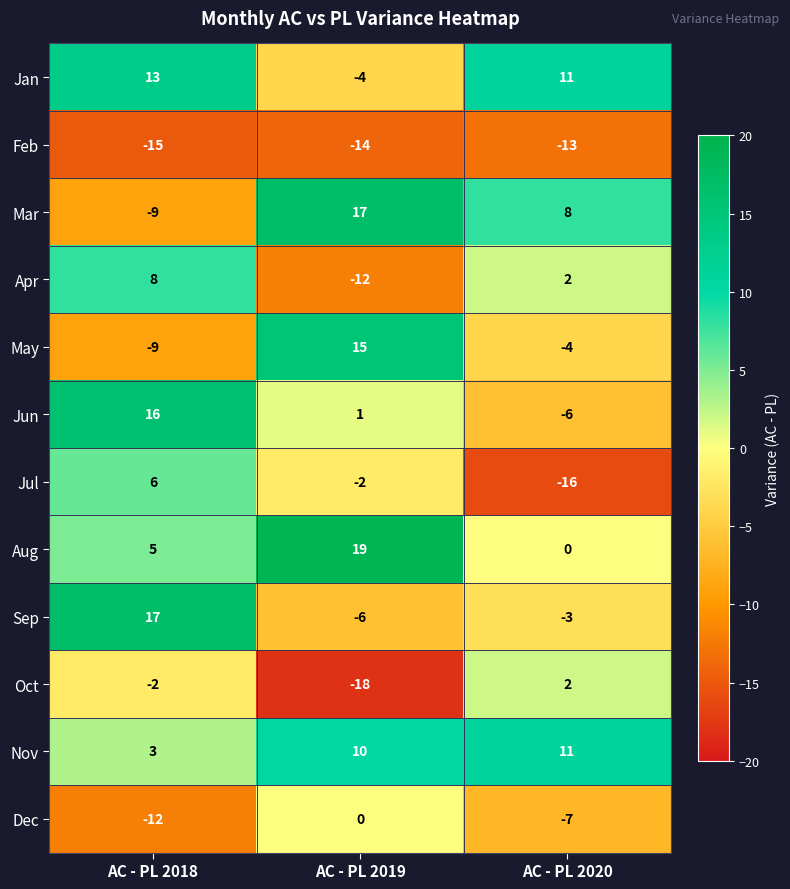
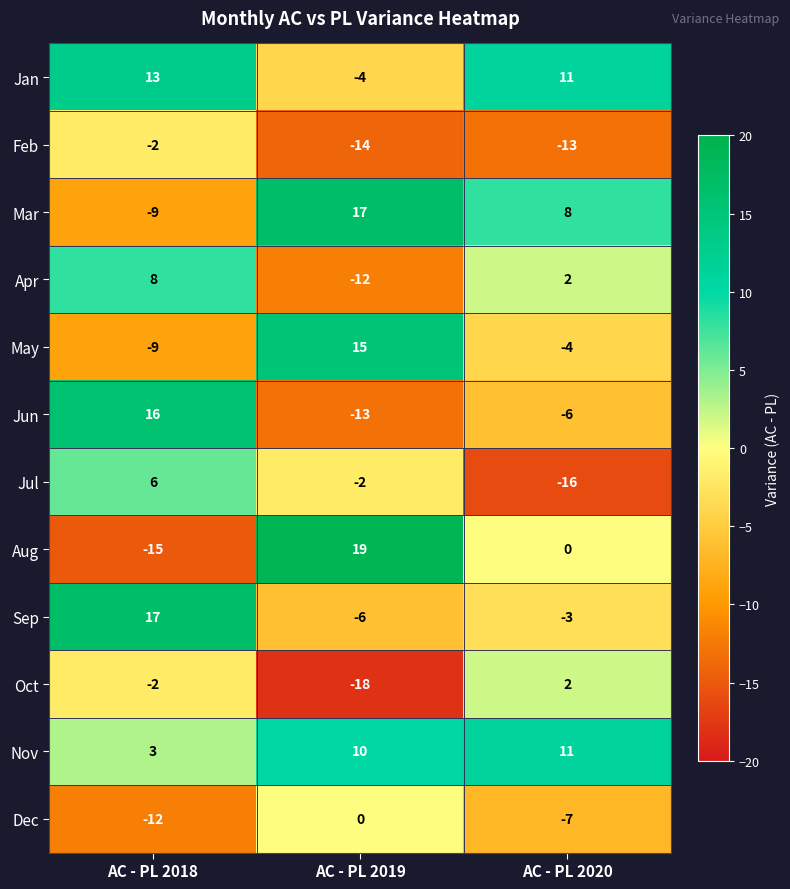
Feb, AC - PL 2018: -15 -> -2
Jun, AC - PL 2019: 1 -> -13
Aug, AC - PL 2018: 5 -> -15
